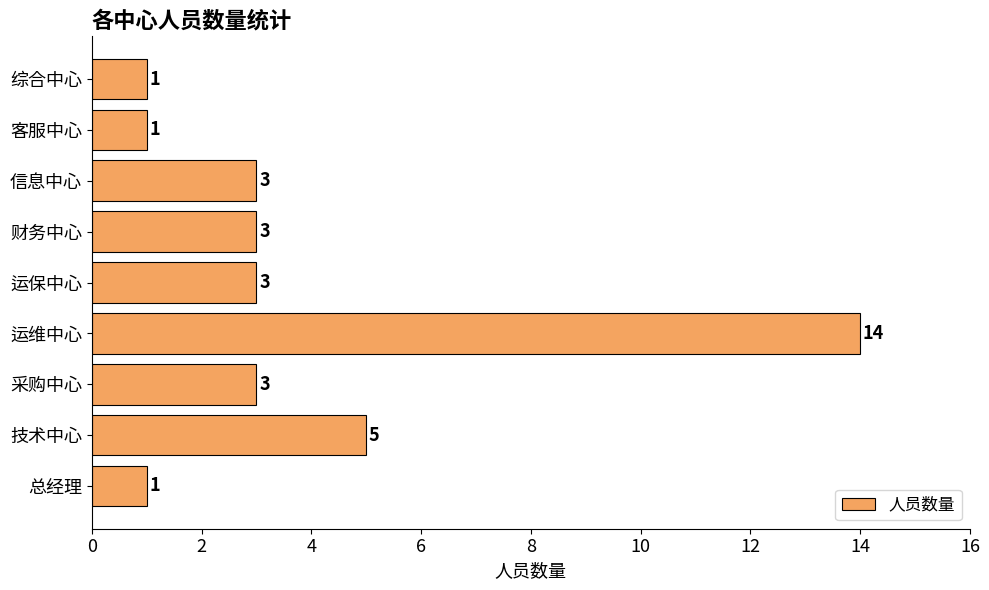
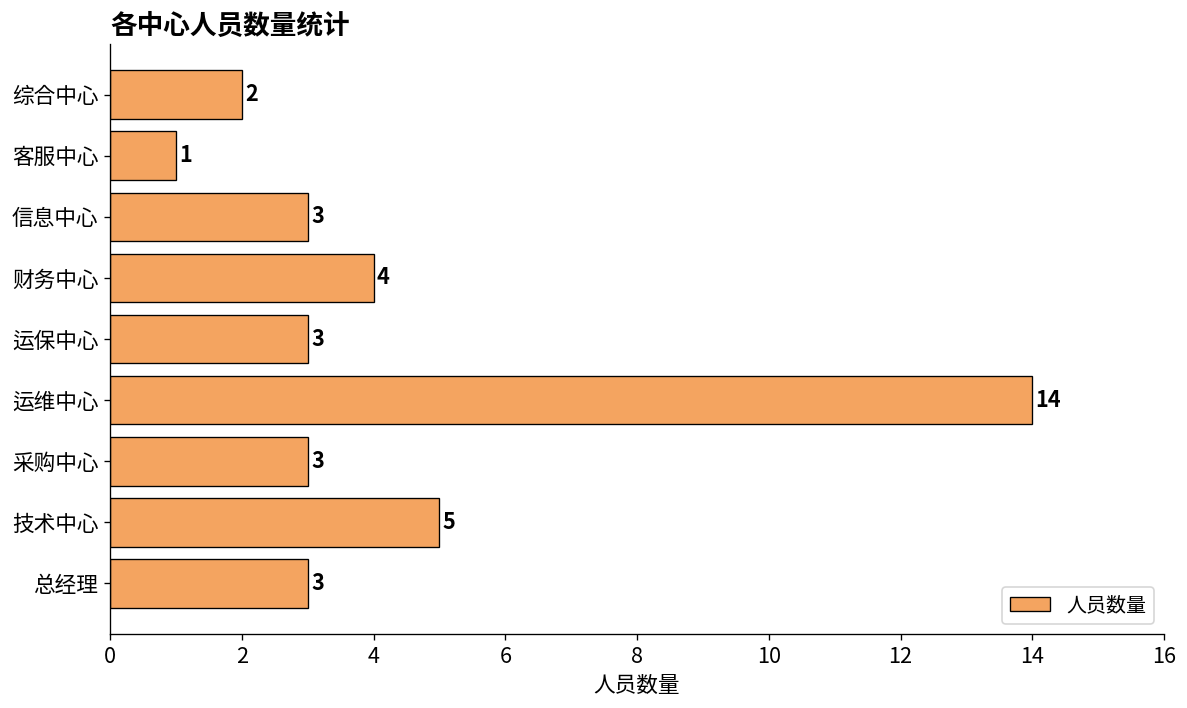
综合中心: 1 -> 2
财务中心: 3 -> 4
总经理: 1 -> 3
